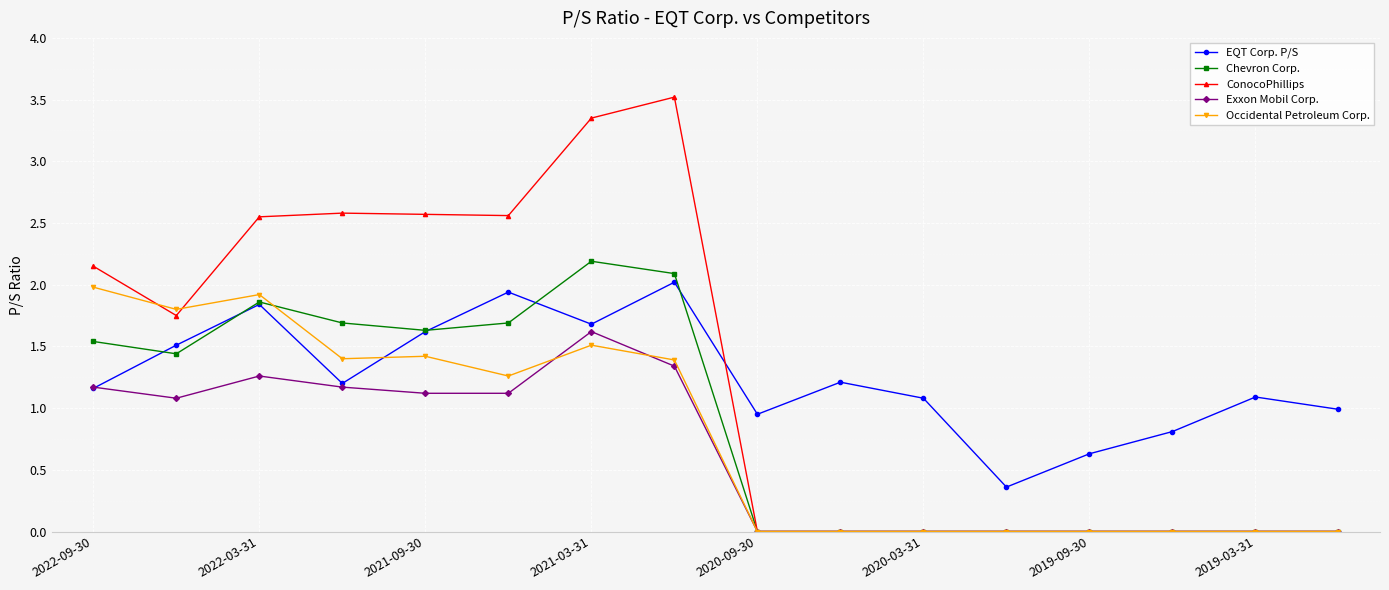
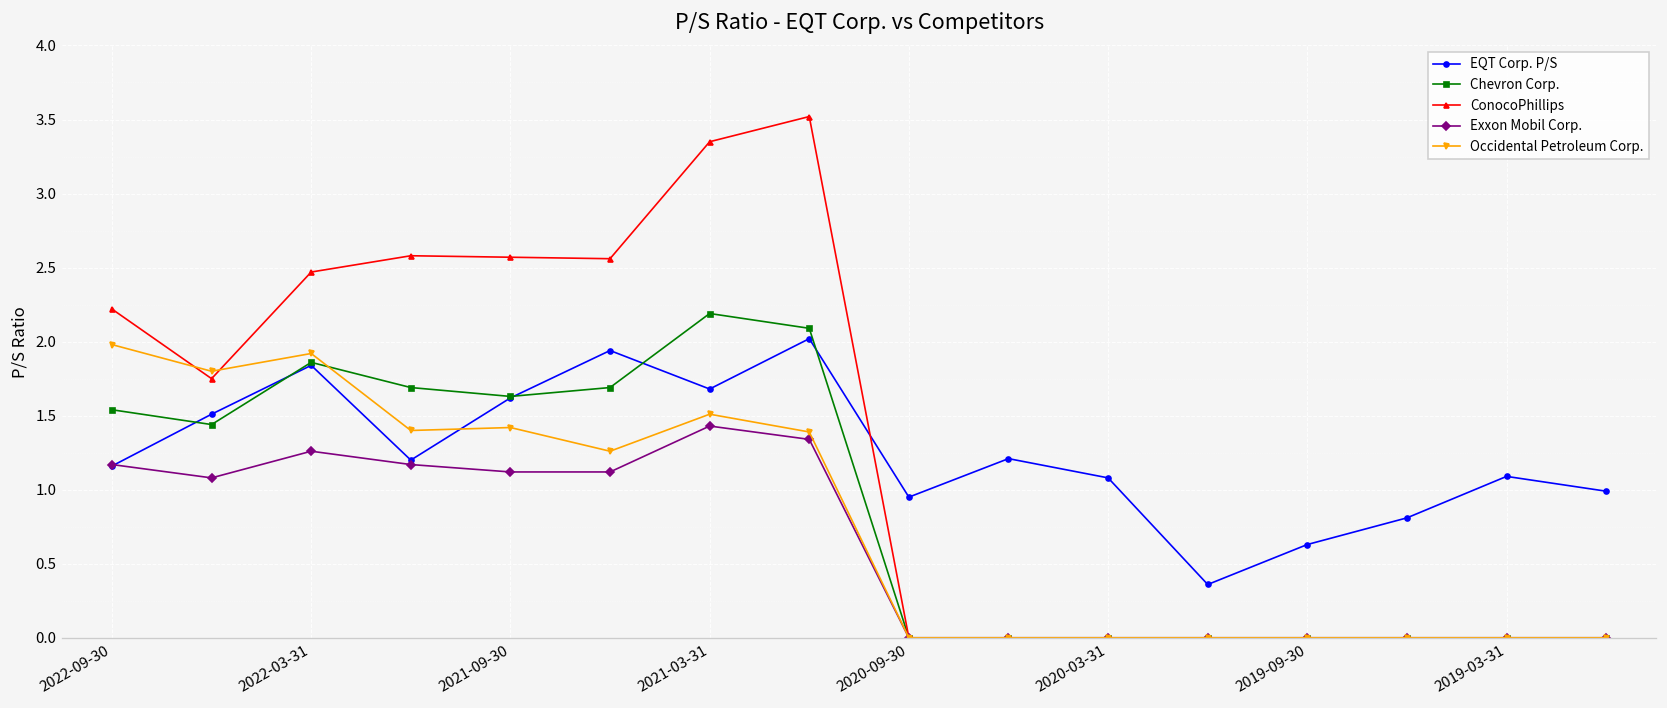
ConocoPhillips, 2022-09-30: 2.15 -> 2.22
ConocoPhillips, 2022-03-31: 2.55 -> 2.47
Exxon Mobil Corp., 2021-03-31: 1.62 -> 1.43
